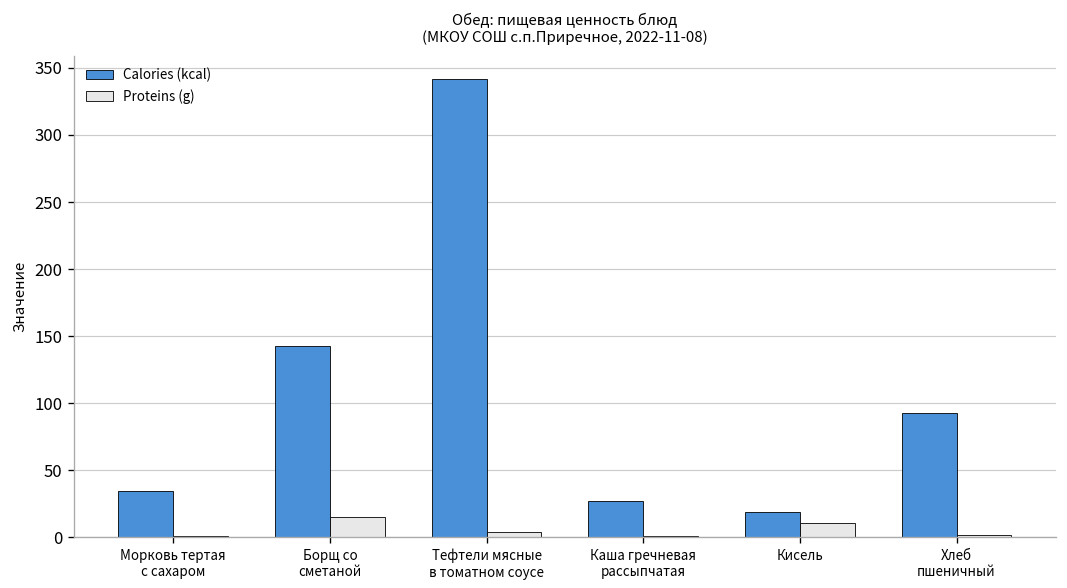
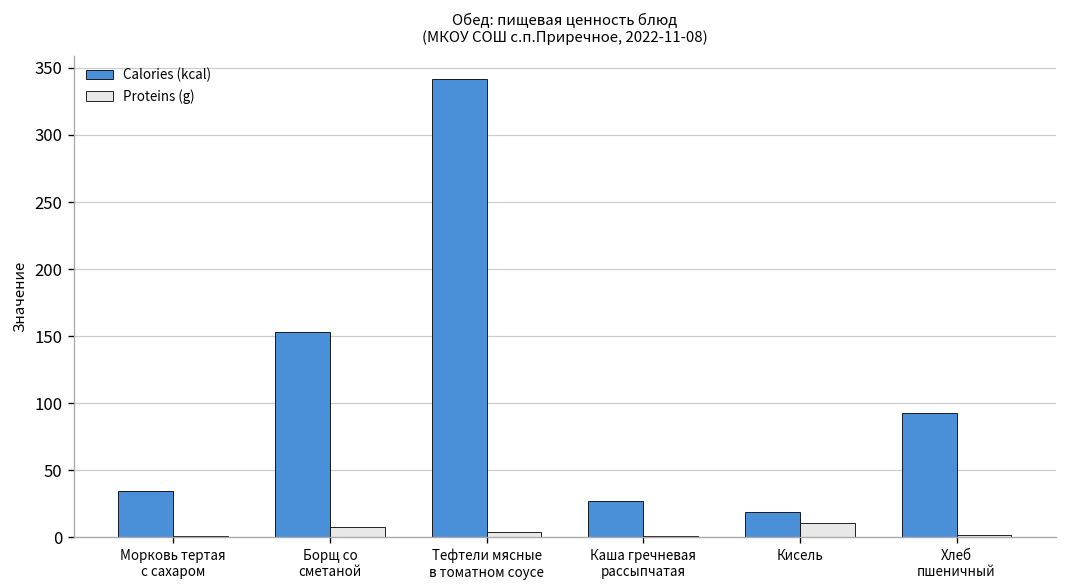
Calories (kcal), Борщ со сметаной: 143 -> 153
Proteins (g), Борщ со сметаной: 15 -> 7
